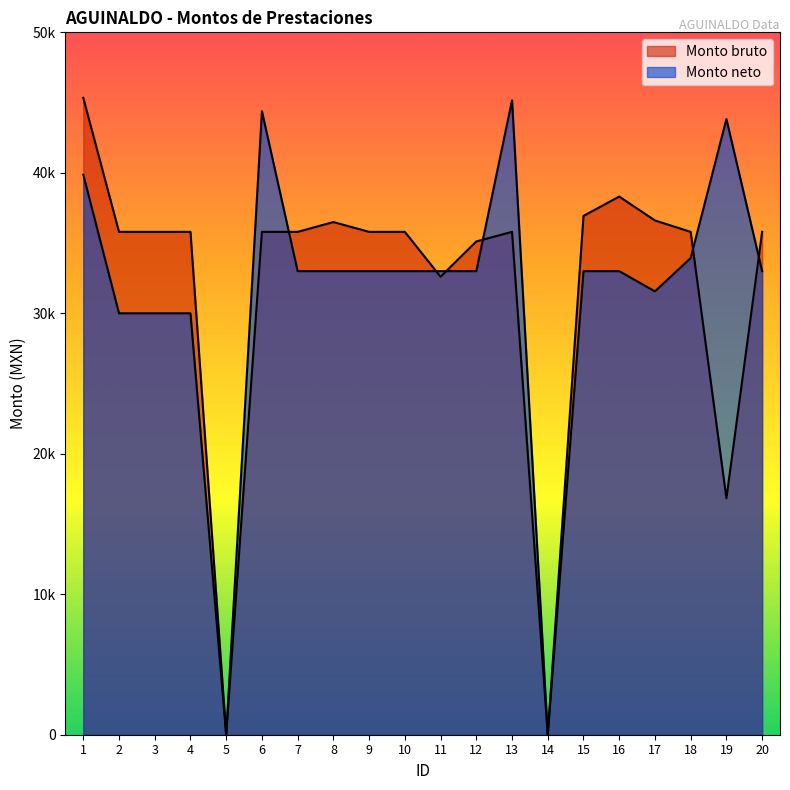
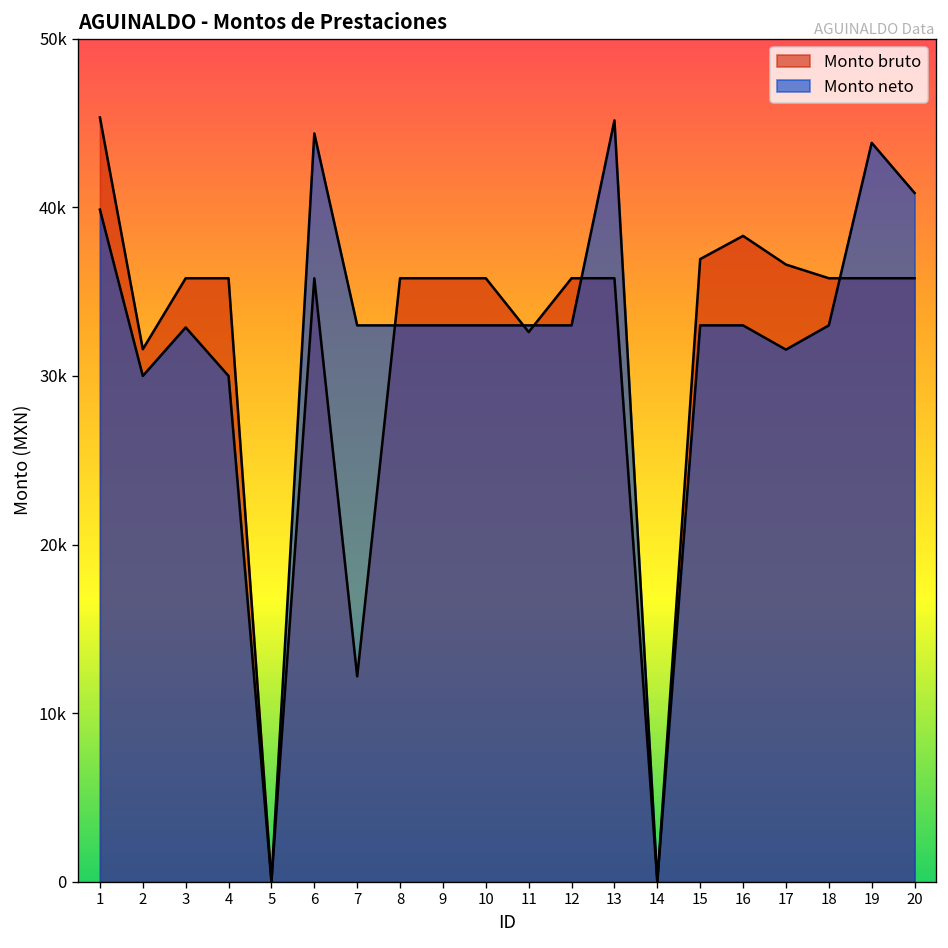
Monto bruto, 2: 35800 -> 31600
Monto neto, 3: 30000 -> 32900
Monto bruto, 7: 35800 -> 12200
Monto bruto, 8: 36500 -> 35800
Monto bruto, 12: 35100 -> 35800
Monto neto, 18: 33900 -> 33000
Monto bruto, 19: 16800 -> 35800
Monto neto, 20: 33000 -> 40900
